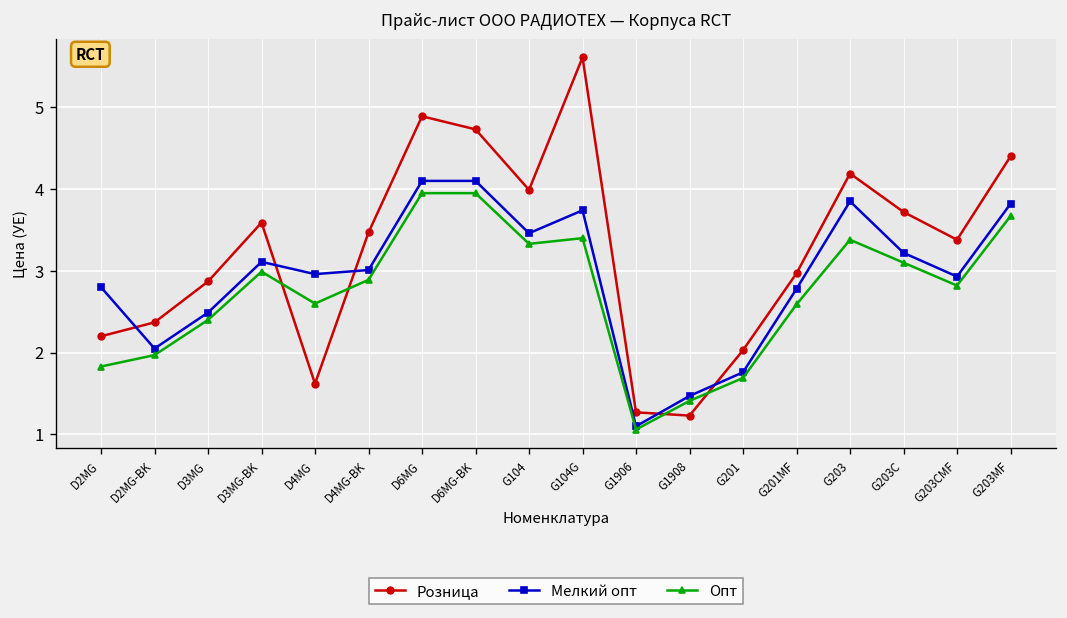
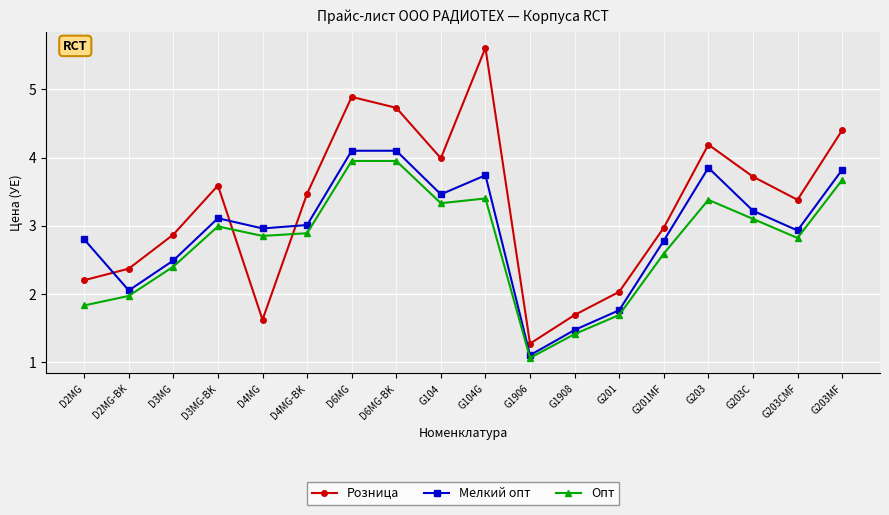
Опт, D4MG: 2.6 -> 2.9
Розница, G1908: 1.2 -> 1.7
